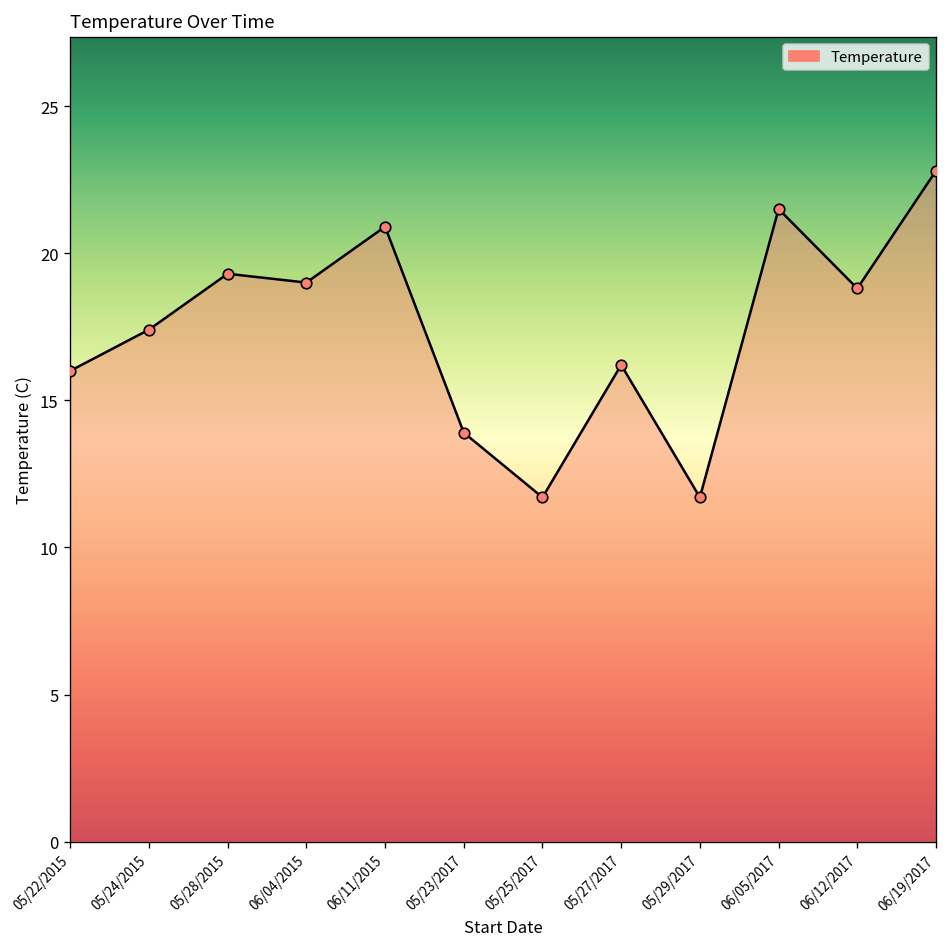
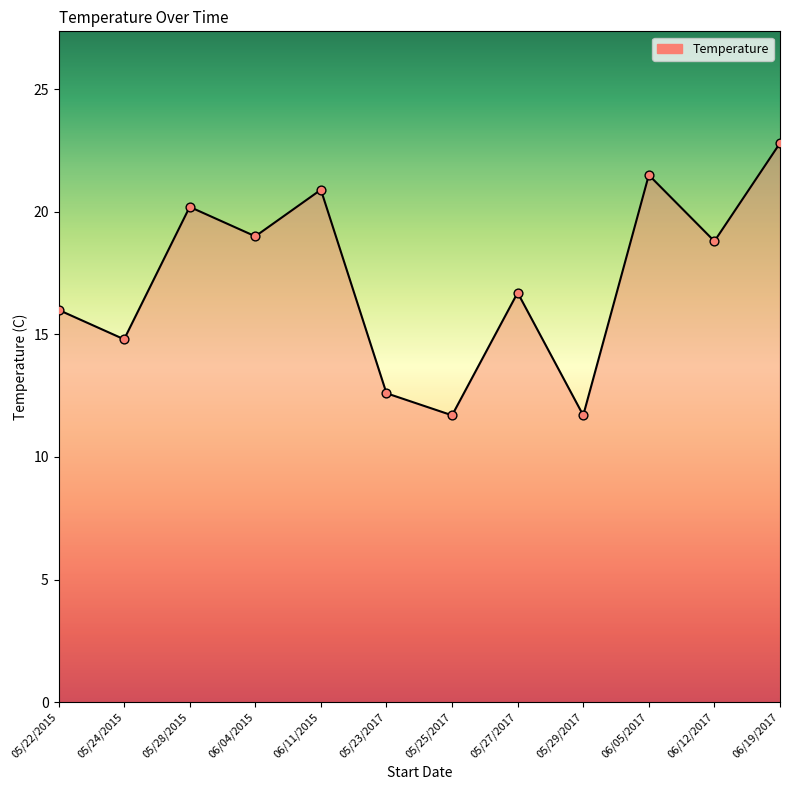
05/24/2015: 17.4 -> 14.8
05/28/2015: 19.3 -> 20.2
05/23/2017: 13.9 -> 12.6
05/27/2017: 16.2 -> 16.7
